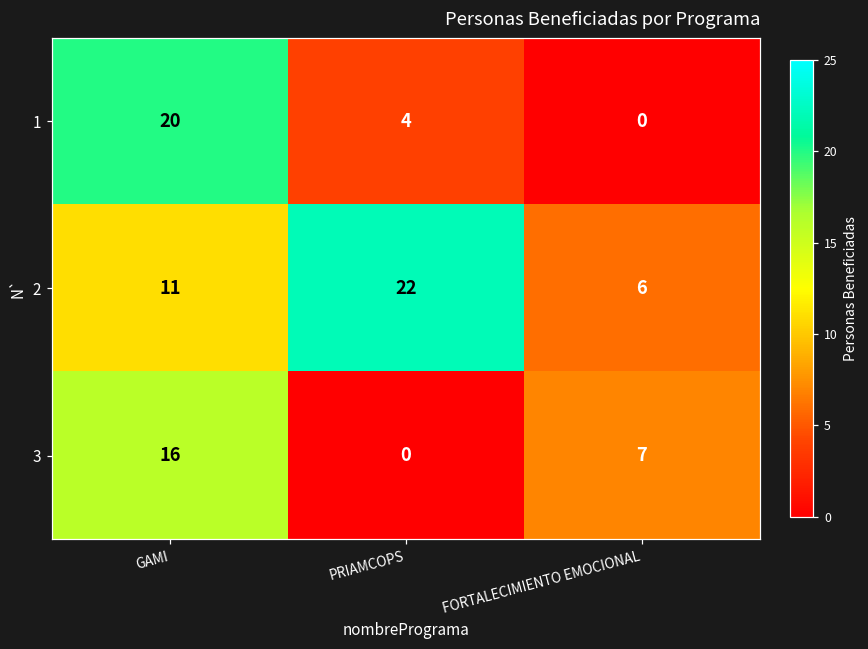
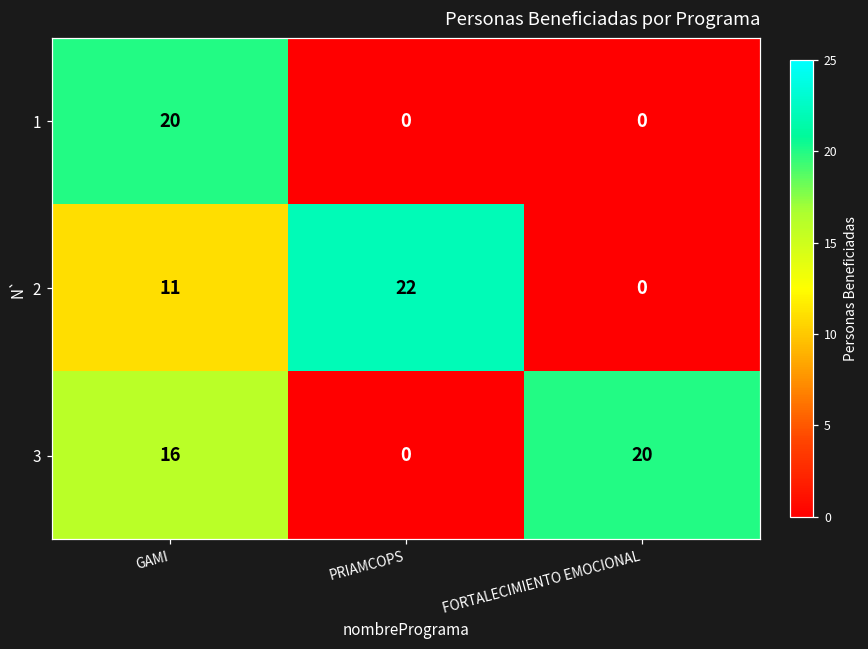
1, PRIAMCOPS: 4 -> 0
2, FORTALECIMIENTO EMOCIONAL: 6 -> 0
3, FORTALECIMIENTO EMOCIONAL: 7 -> 20
